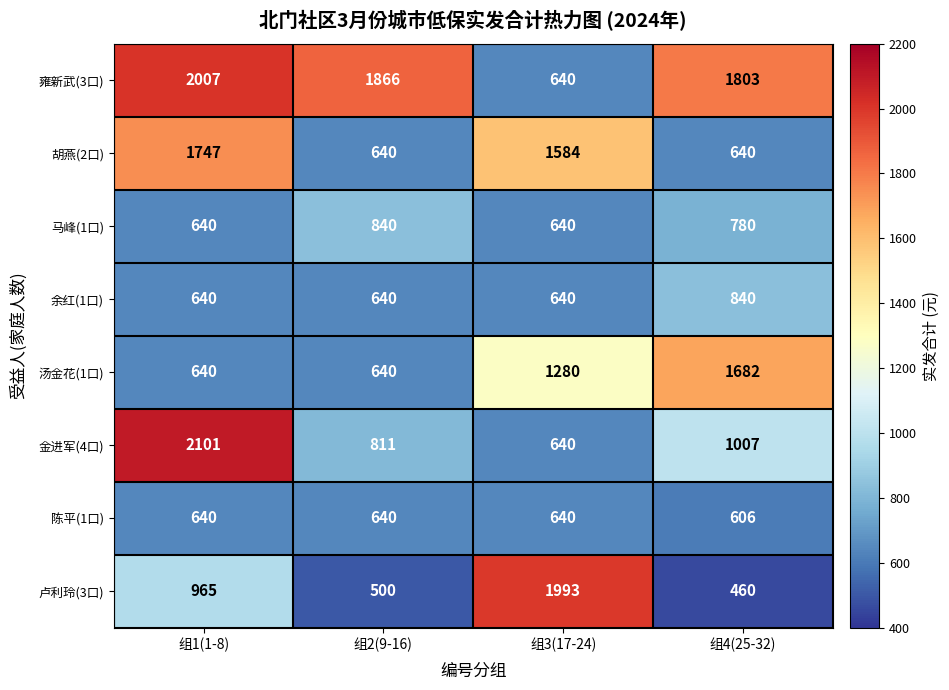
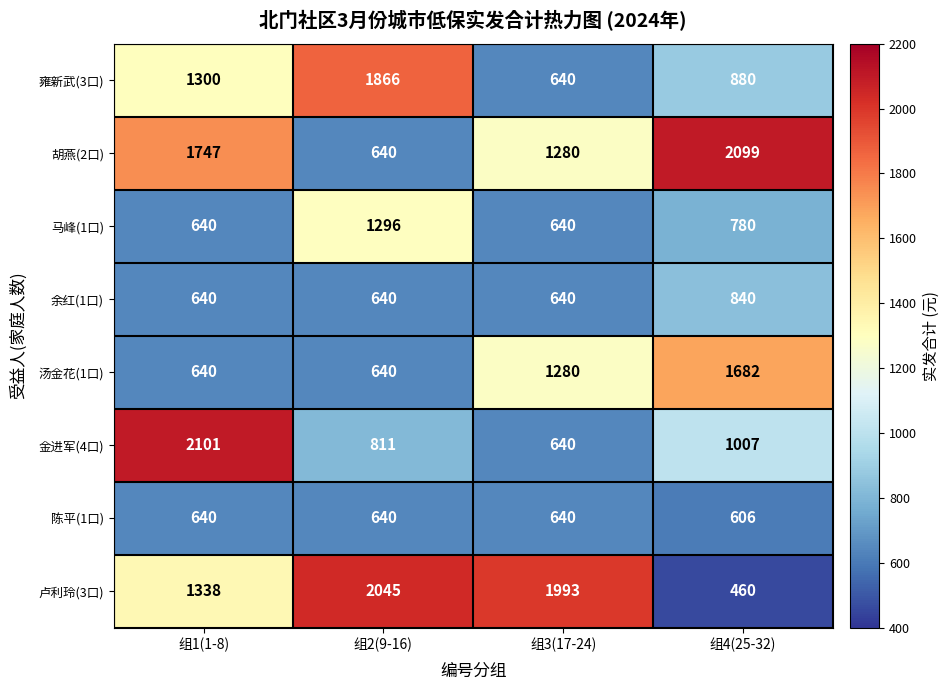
雍新武(3口), 组1(1-8): 2007 -> 1300
雍新武(3口), 组4(25-32): 1803 -> 880
胡燕(2口), 组3(17-24): 1584 -> 1280
胡燕(2口), 组4(25-32): 640 -> 2099
马峰(1口), 组2(9-16): 840 -> 1296
卢利玲(3口), 组1(1-8): 965 -> 1338
卢利玲(3口), 组2(9-16): 500 -> 2045
